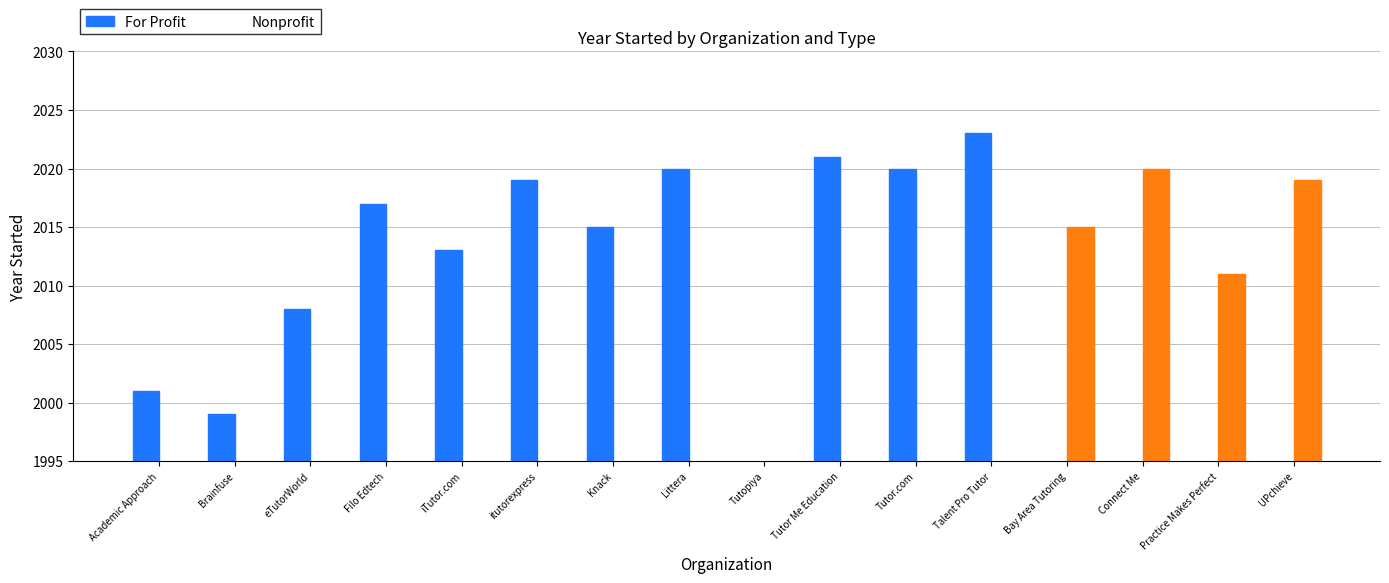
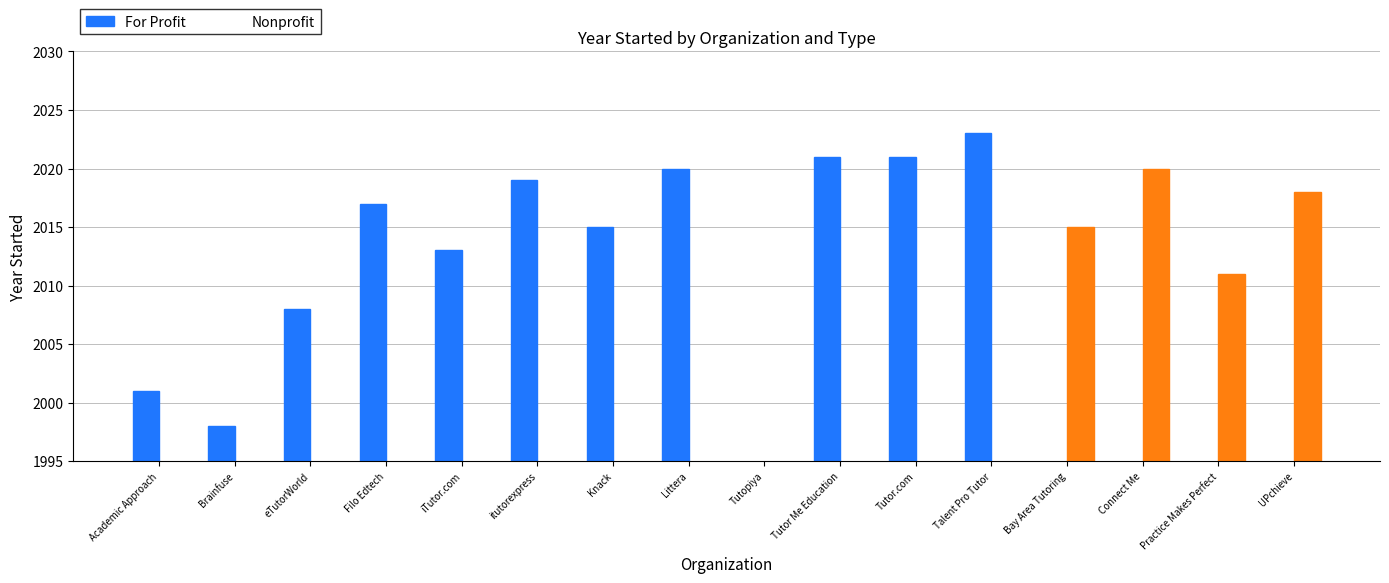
For Profit, Brainfuse: 1999 -> 1998
For Profit, Tutor.com: 2020 -> 2021
Nonprofit, UPchieve: 2019 -> 2018
